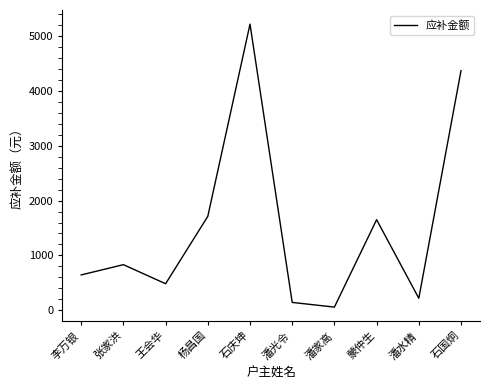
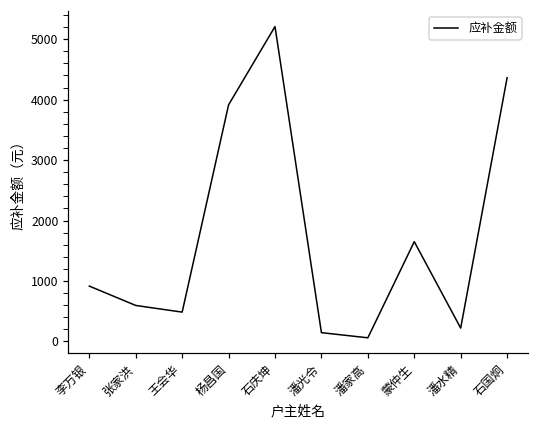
李万银: 600 -> 900
张家洪: 800 -> 600
杨昌国: 1700 -> 3900
